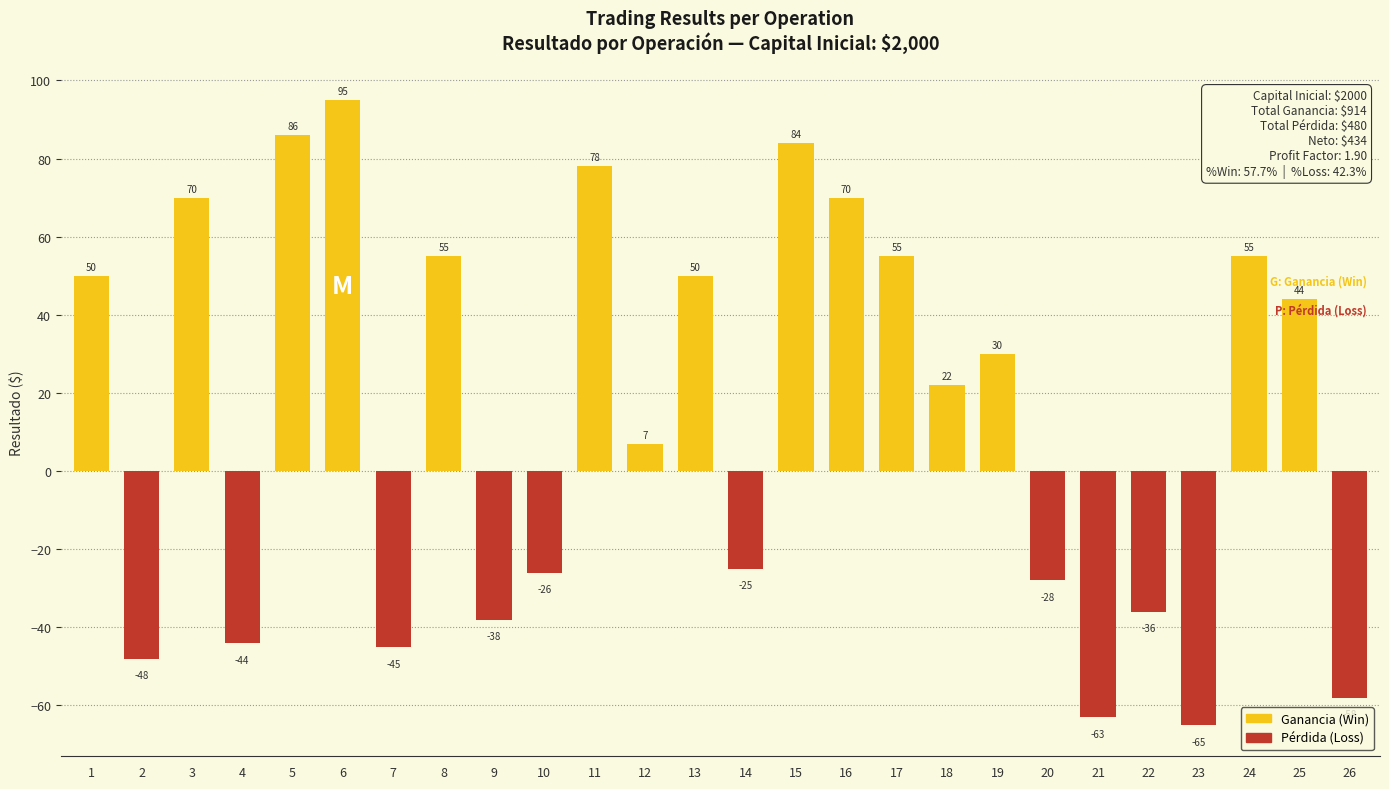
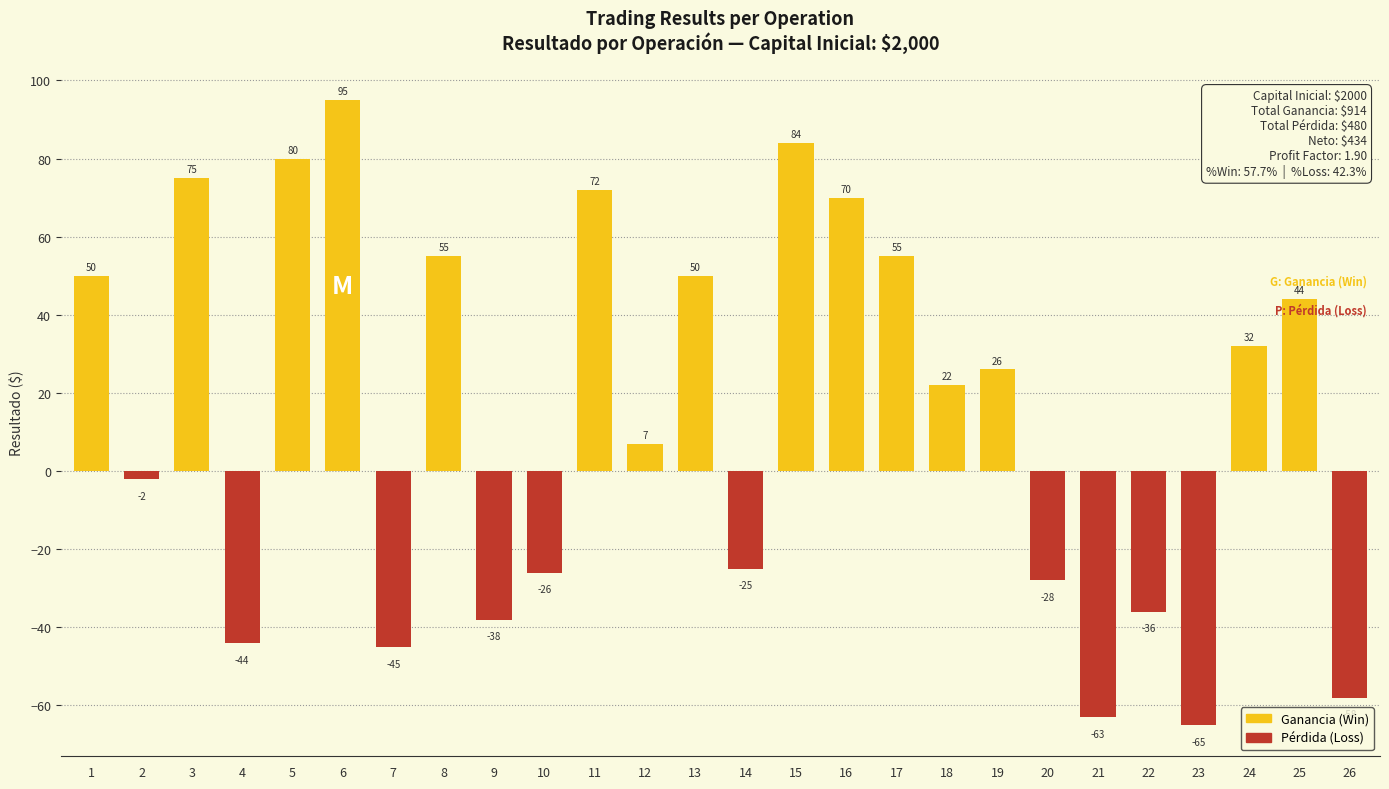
2: -48 -> -2
3: 70 -> 75
5: 86 -> 80
11: 78 -> 72
19: 30 -> 26
24: 55 -> 32
